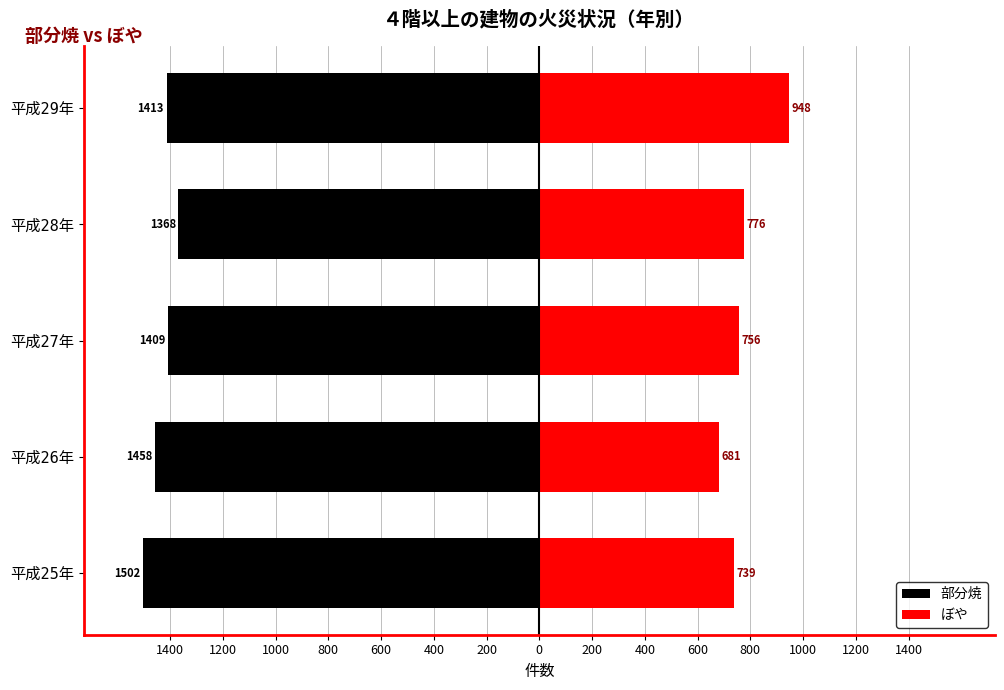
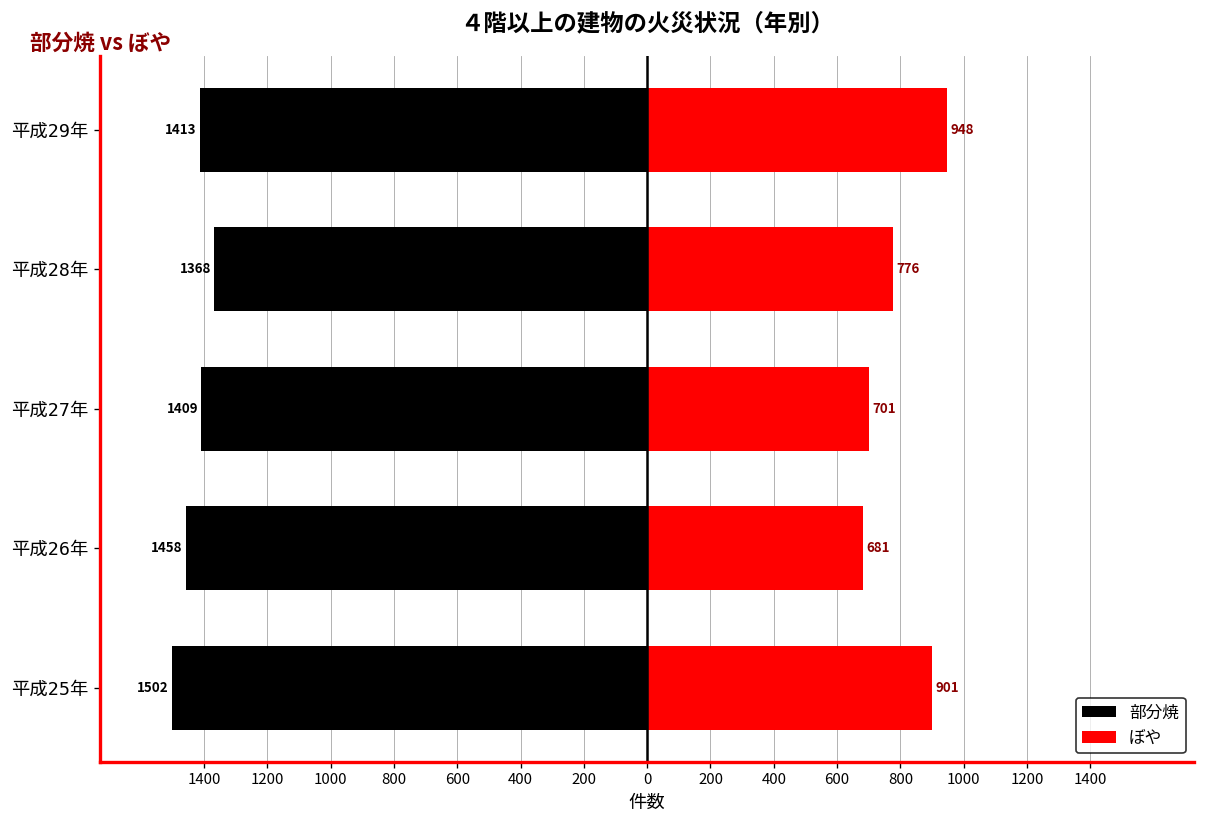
ぼや, 平成27年: 756 -> 701
ぼや, 平成25年: 739 -> 901
